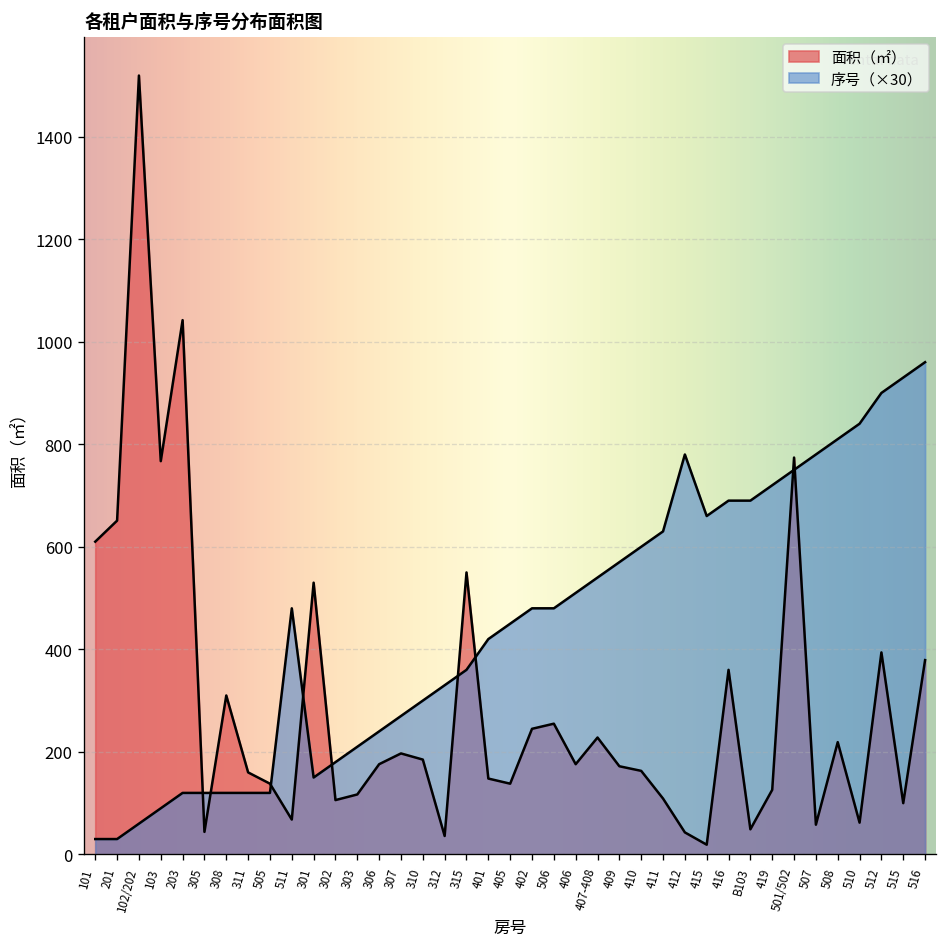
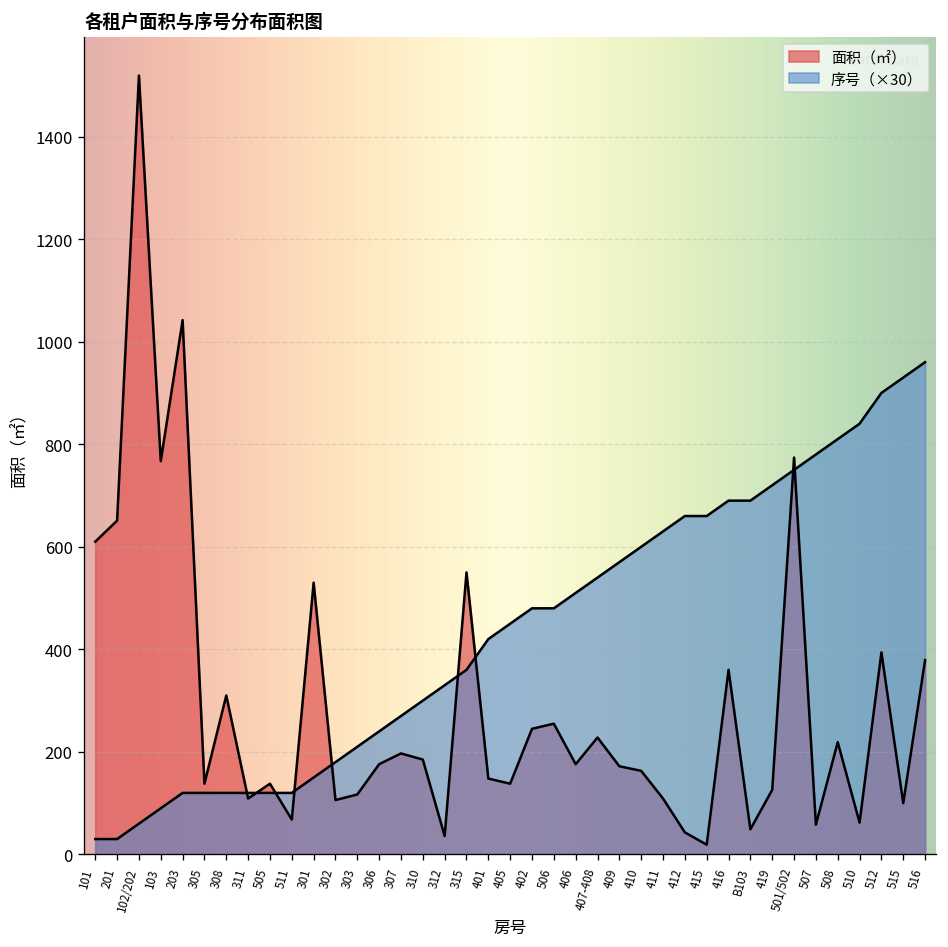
面积（㎡）, 305: 40 -> 140
面积（㎡）, 311: 160 -> 110
序号（×30）, 511: 480 -> 120
序号（×30）, 412: 780 -> 660
